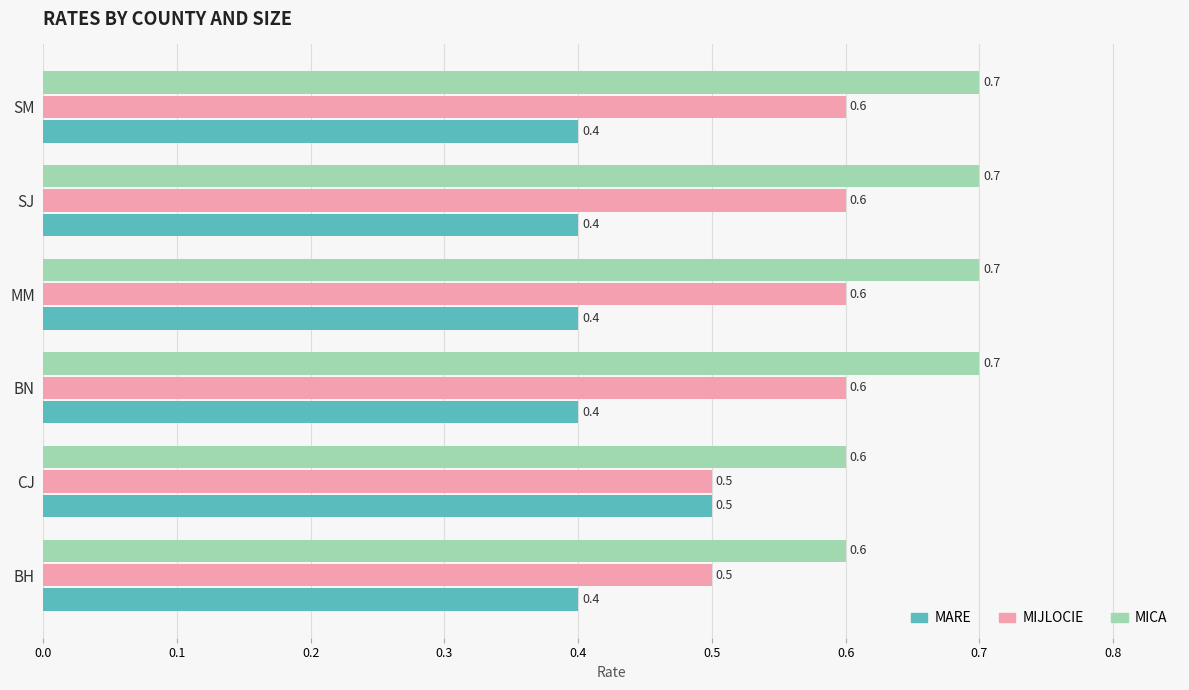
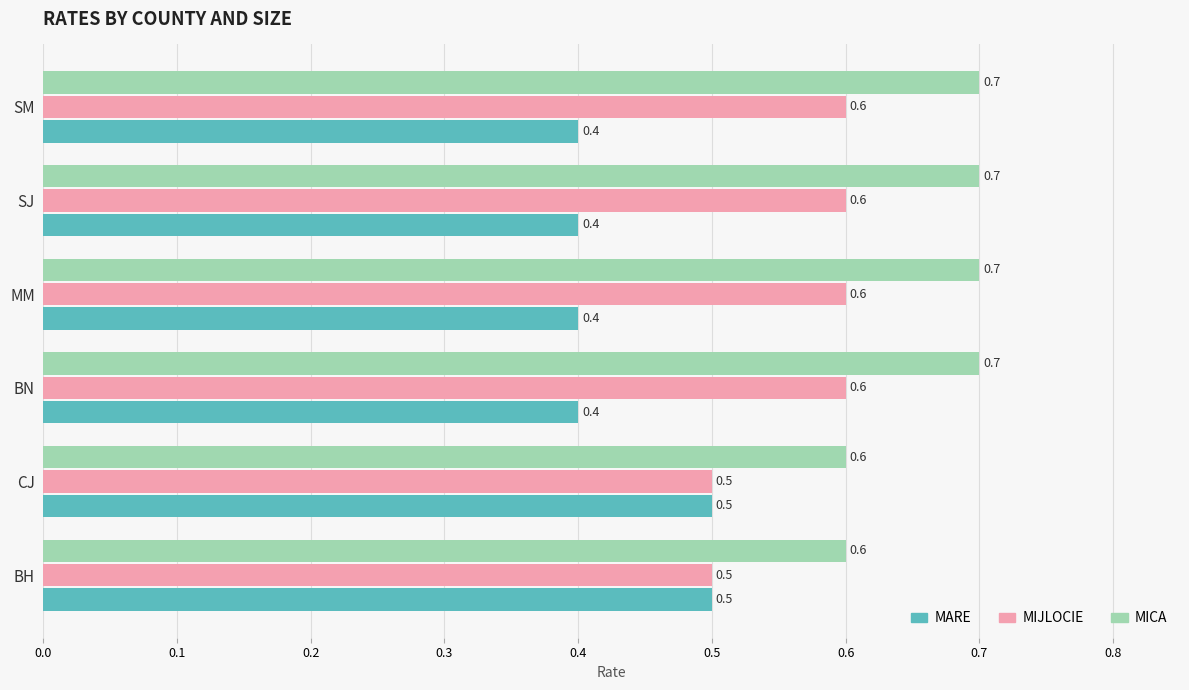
MARE, BH: 0.4 -> 0.5
